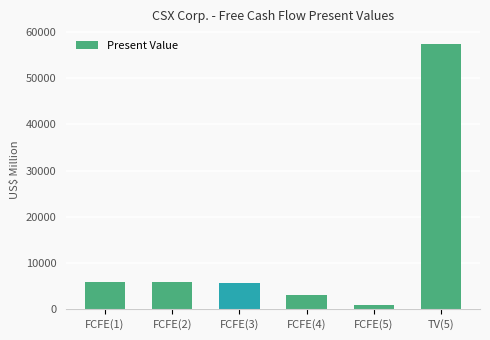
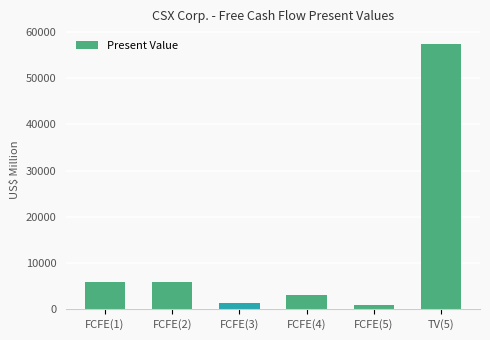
FCFE(3): 6000 -> 1000
